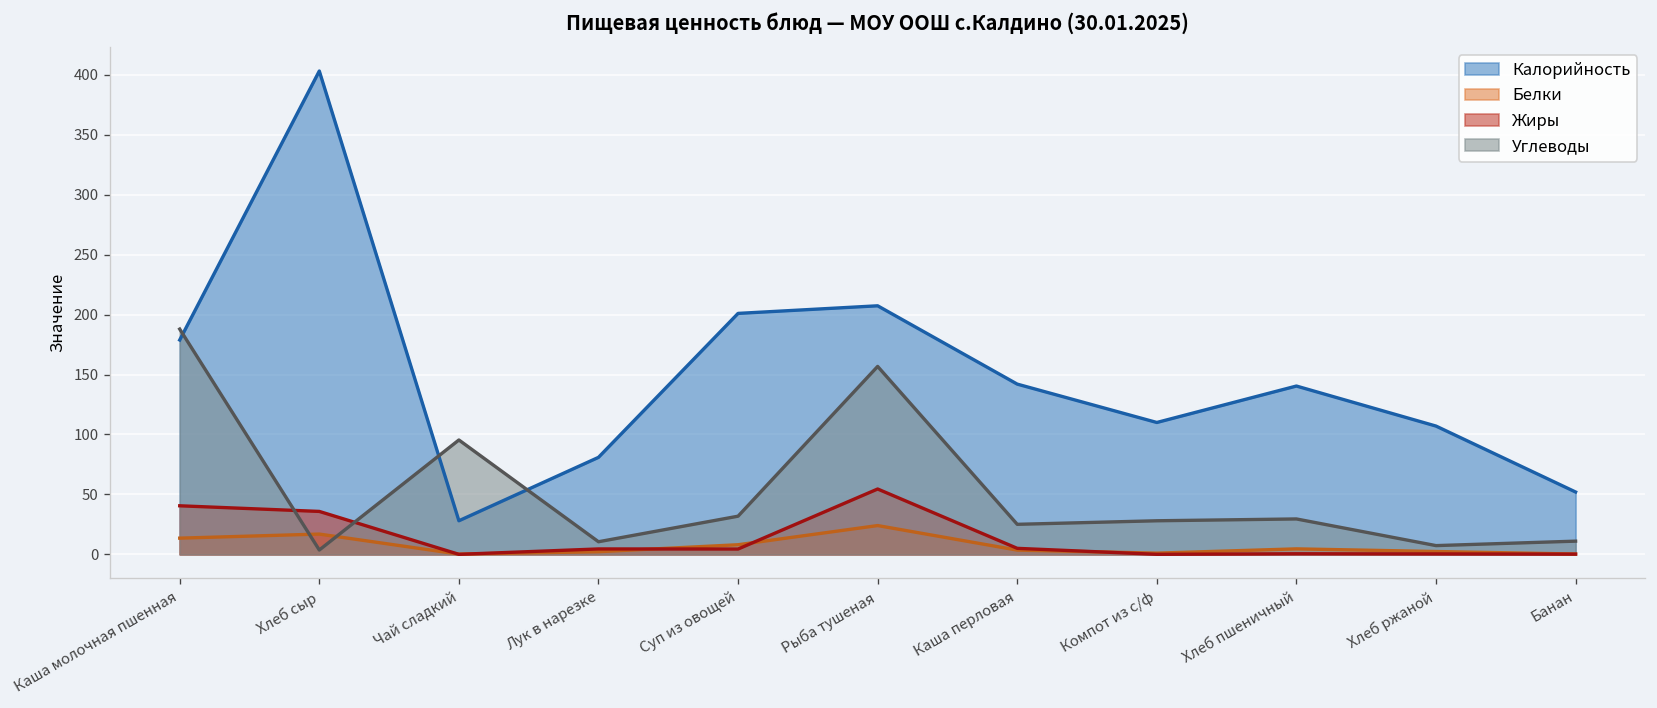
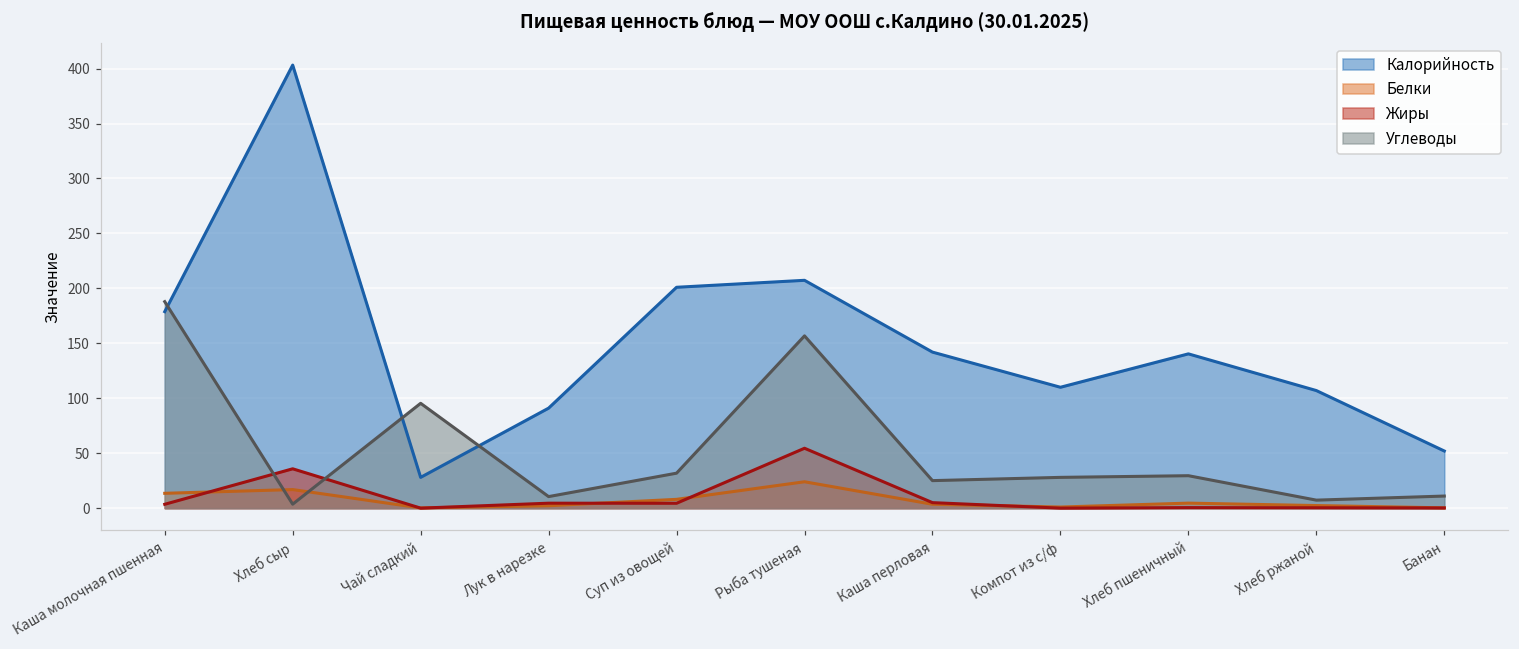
Жиры, Каша молочная пшенная: 40 -> 0
Калорийность, Лук в нарезке: 80 -> 90
